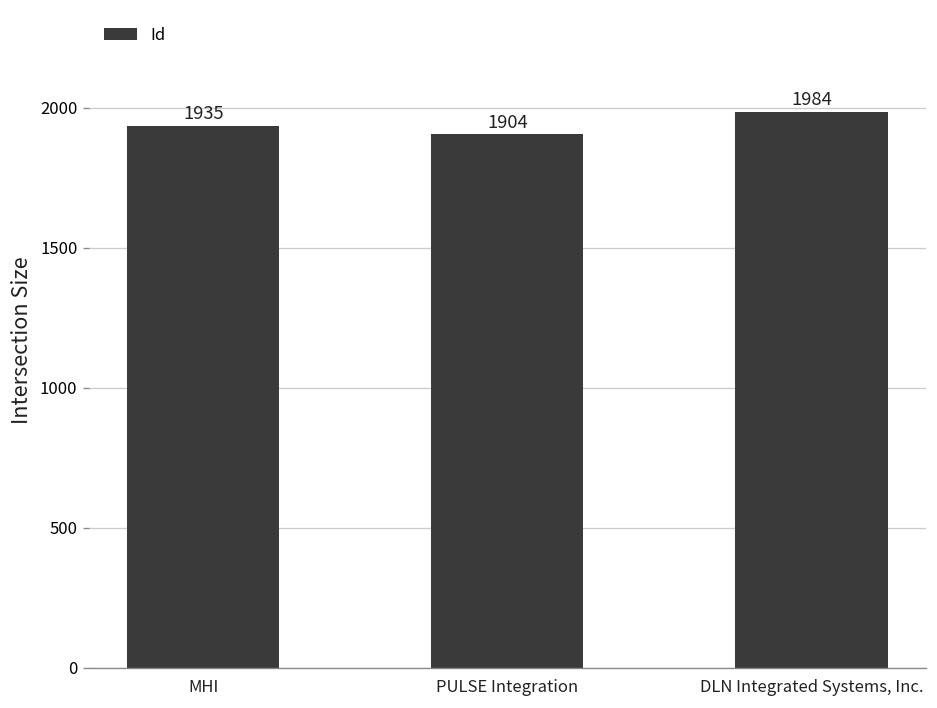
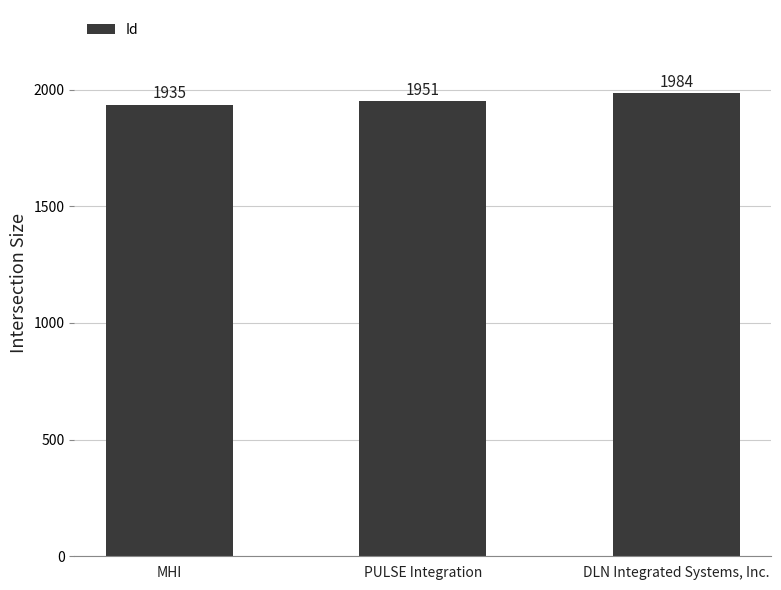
PULSE Integration: 1904 -> 1951
